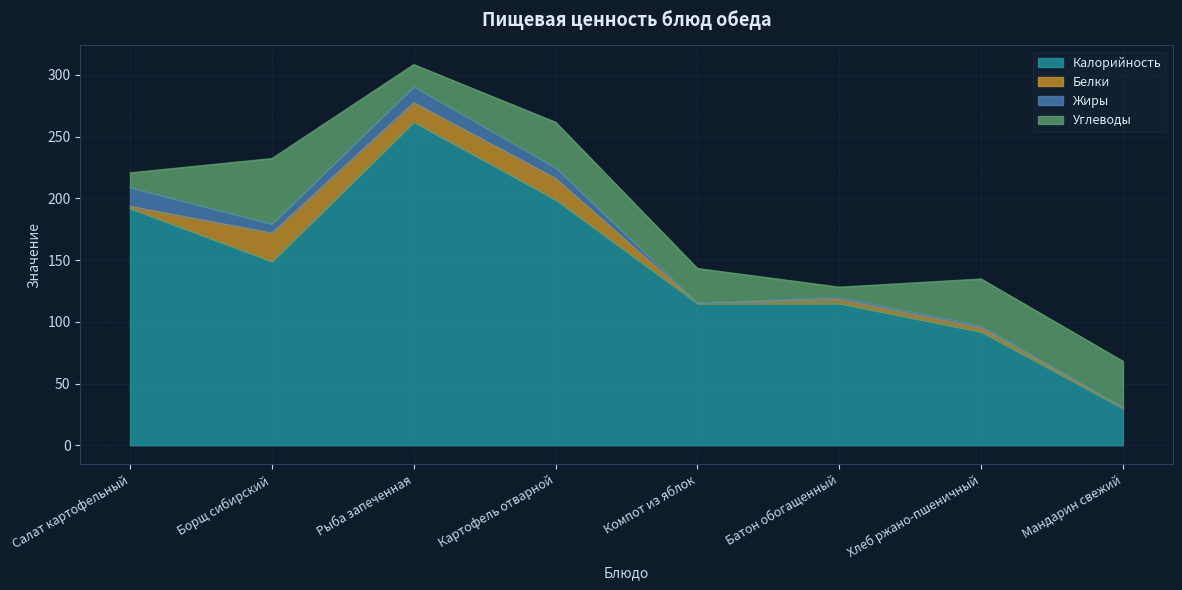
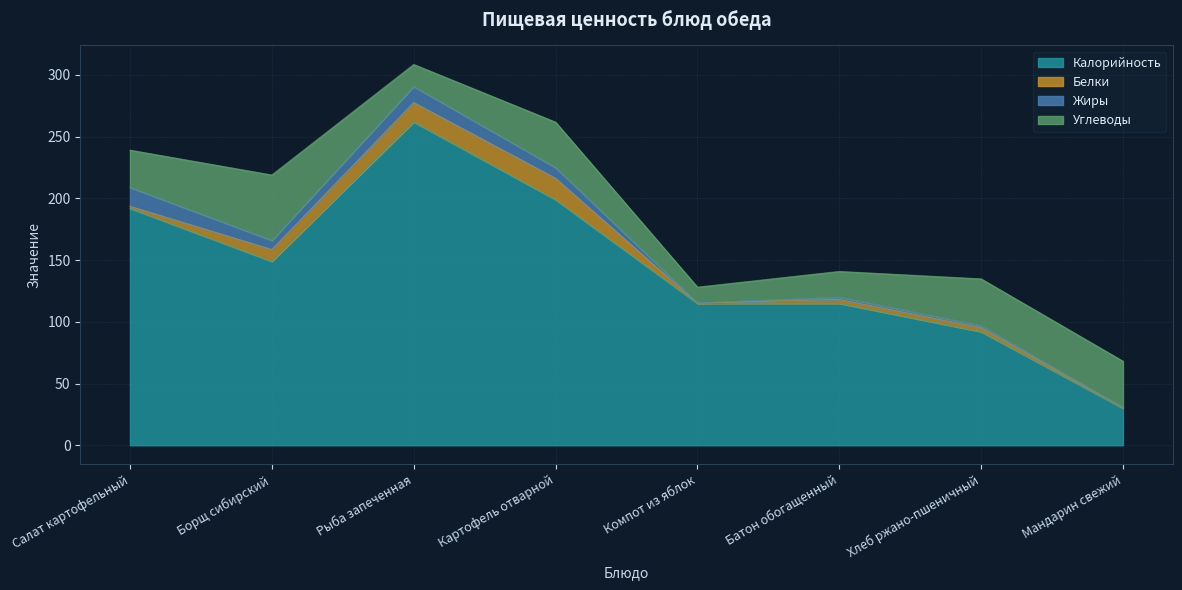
Углеводы, Салат картофельный: 12 -> 30
Белки, Борщ сибирский: 23 -> 10
Углеводы, Компот из яблок: 28 -> 13
Углеводы, Батон обогащенный: 8 -> 21
